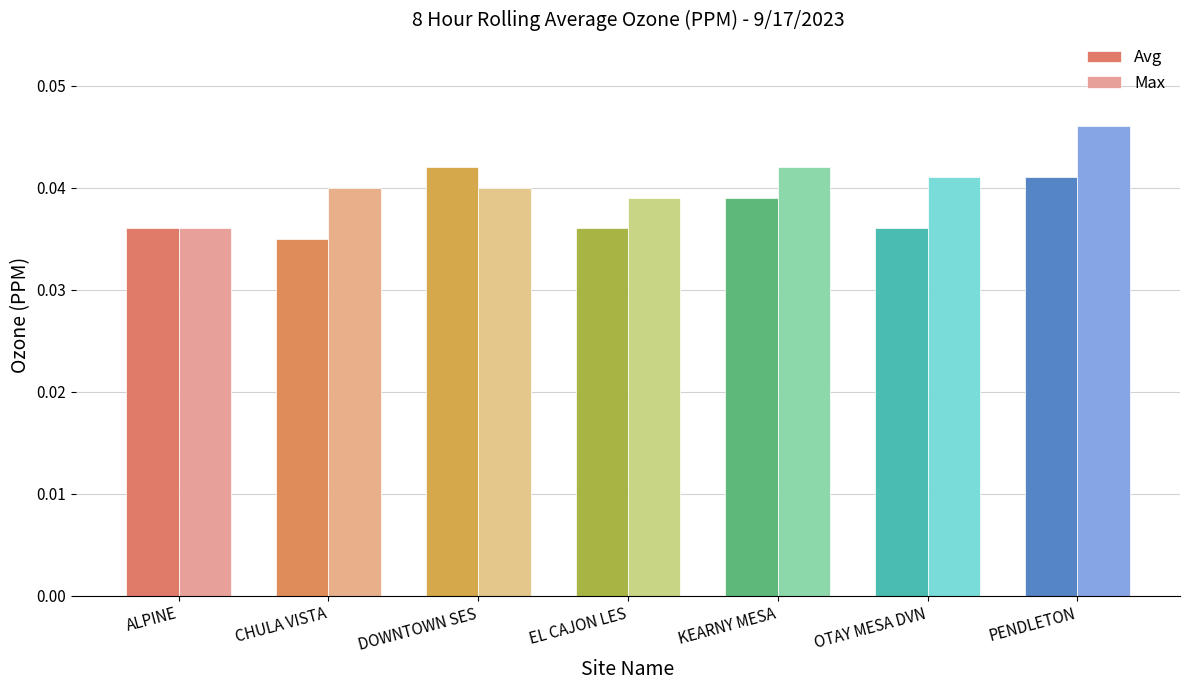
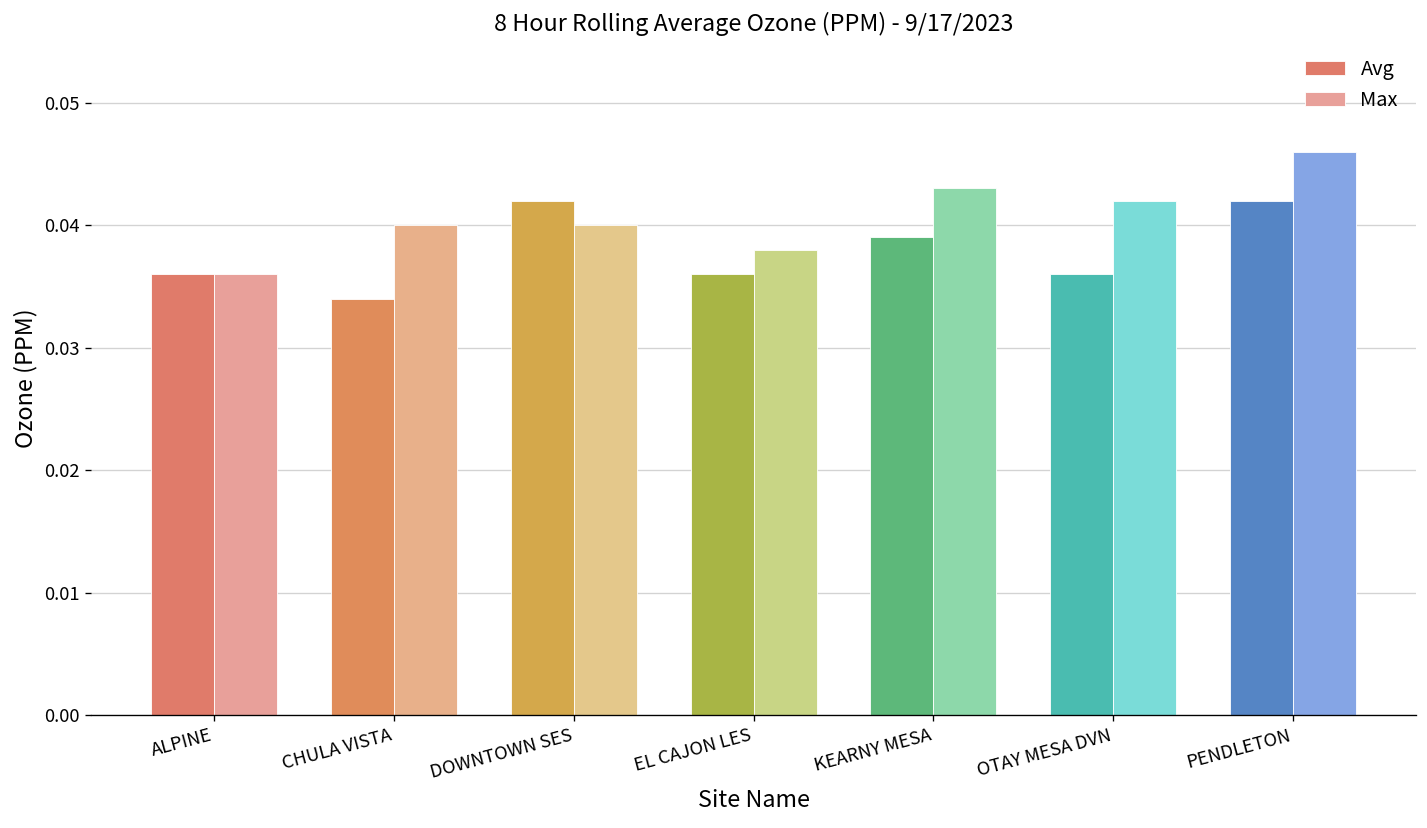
Avg, CHULA VISTA: 0.035 -> 0.034
Max, EL CAJON LES: 0.039 -> 0.038
Max, KEARNY MESA: 0.042 -> 0.043
Max, OTAY MESA DVN: 0.041 -> 0.042
Avg, PENDLETON: 0.041 -> 0.042
